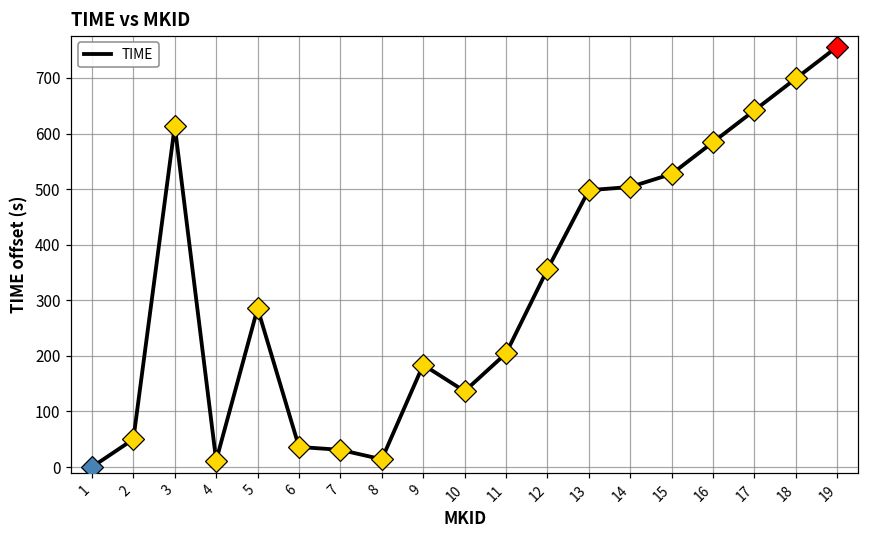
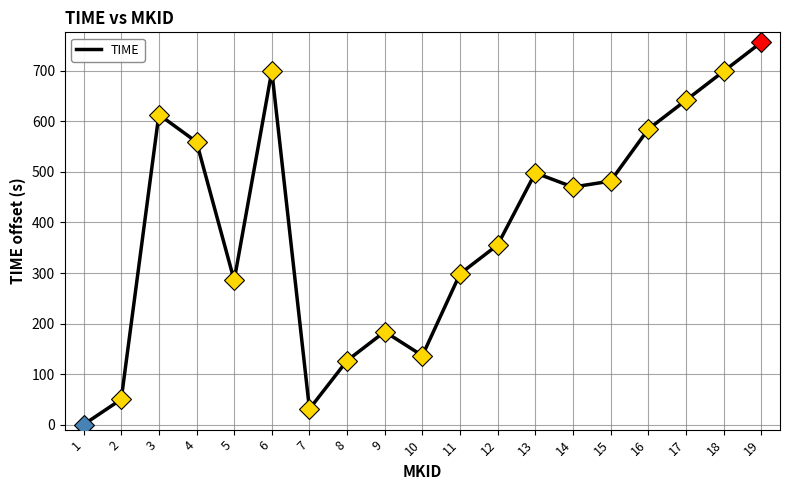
TIME, 4: 10 -> 560
TIME, 6: 40 -> 700
TIME, 8: 10 -> 130
TIME, 11: 200 -> 300
TIME, 14: 500 -> 470
TIME, 15: 530 -> 480
